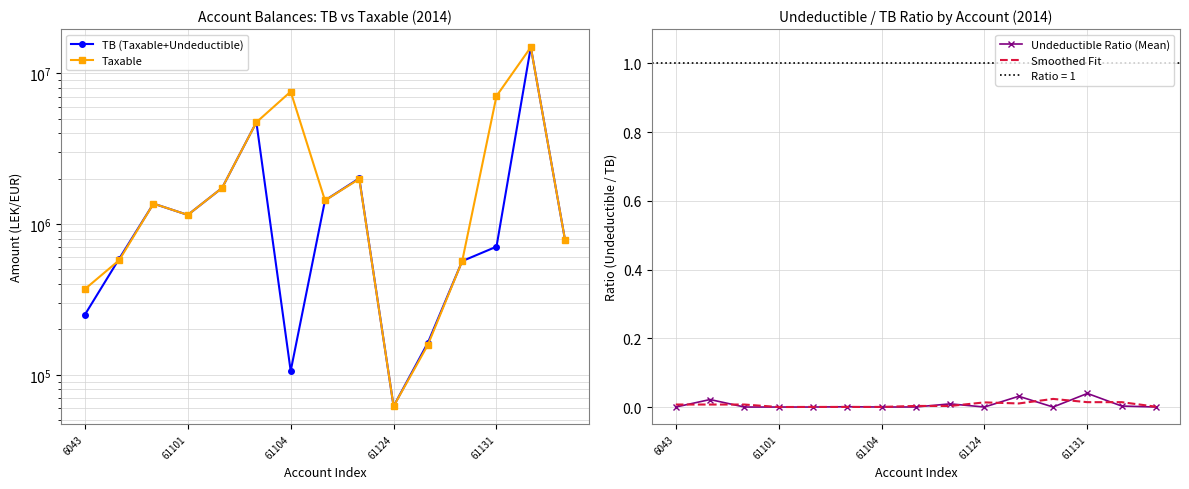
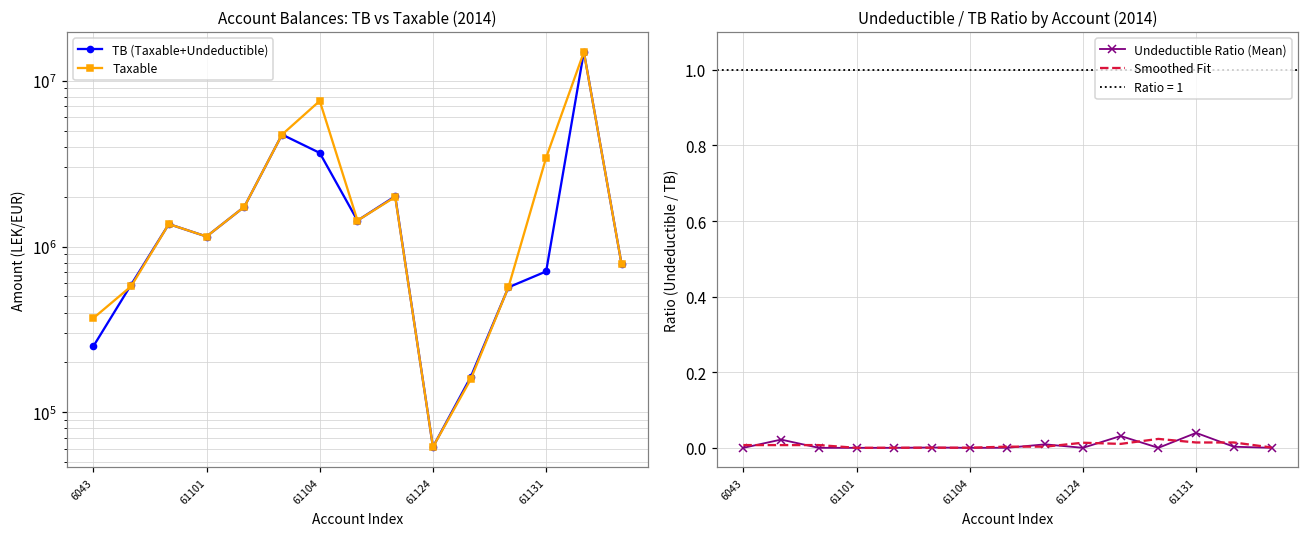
Account Balances: TB vs Taxable (2014), TB (Taxable+Undeductible), 61104: 110000 -> 3700000
Account Balances: TB vs Taxable (2014), Taxable, 61131: 7000000 -> 3400000
